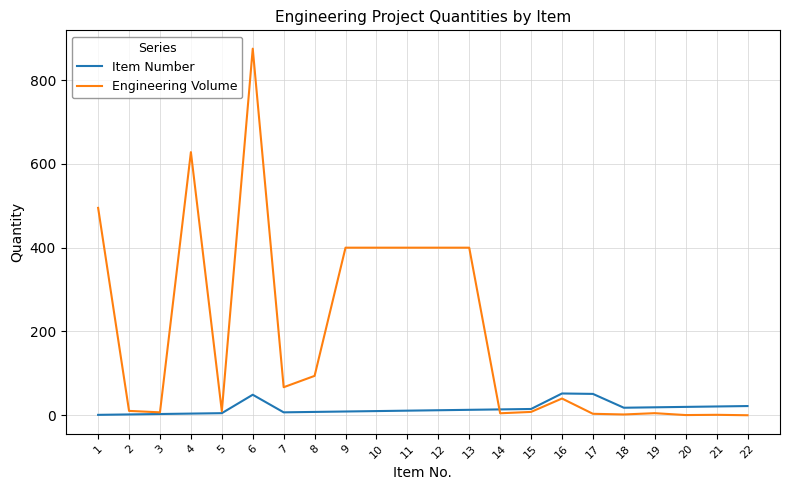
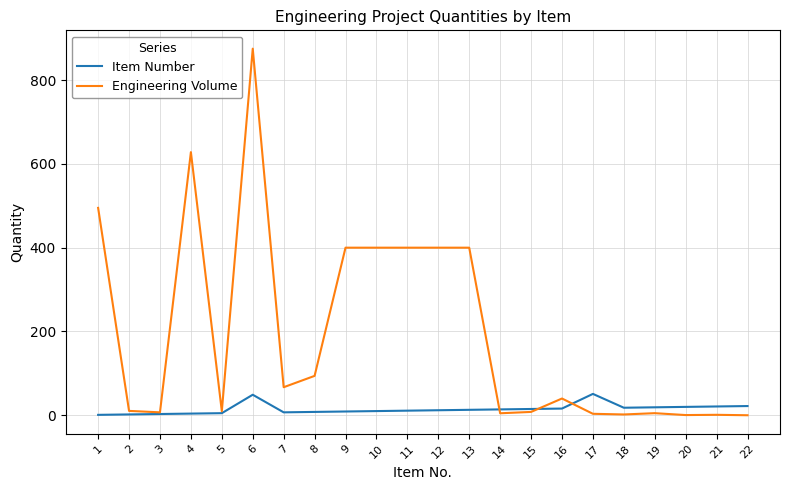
Item Number, 16: 50 -> 20
